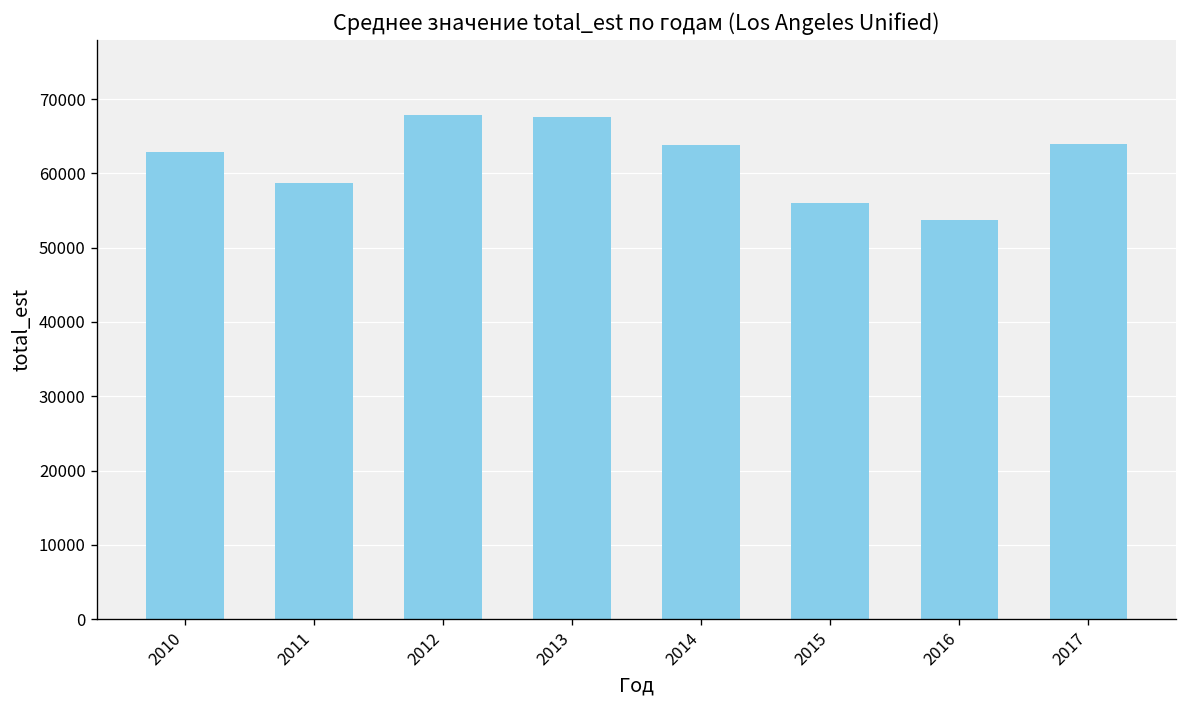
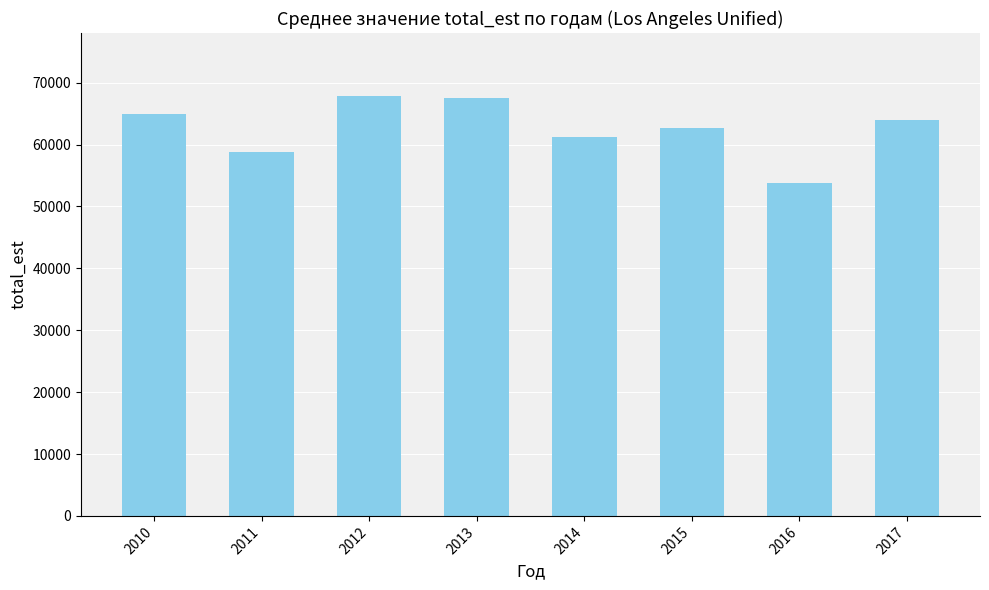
2010: 63000 -> 65000
2014: 64000 -> 61000
2015: 56000 -> 63000
